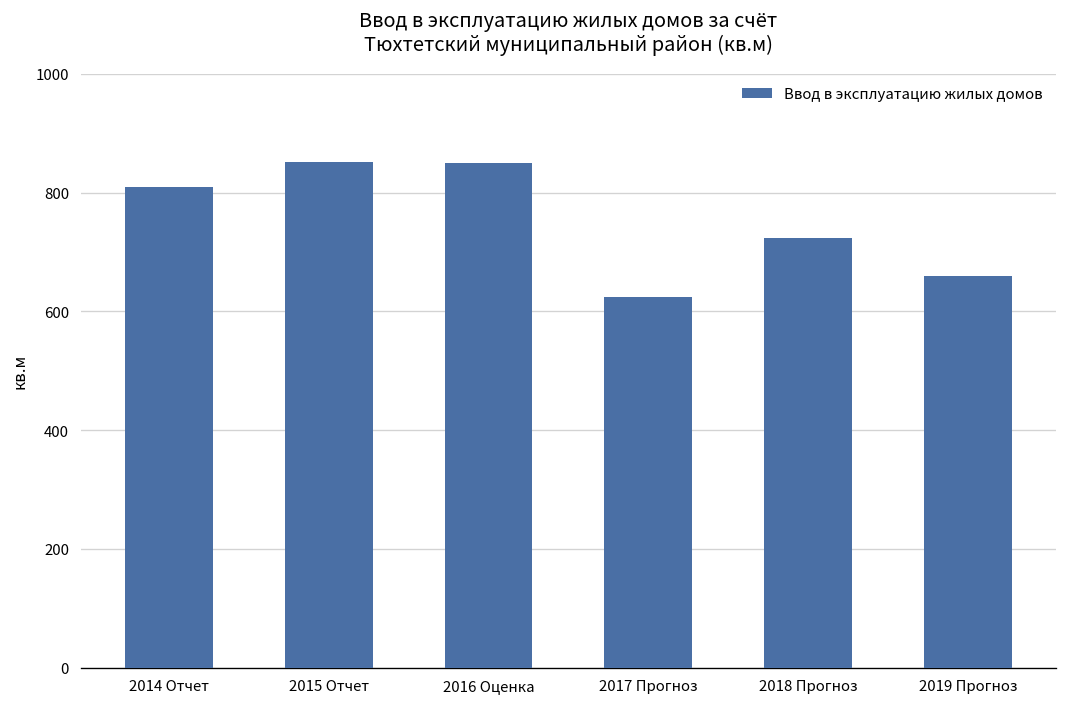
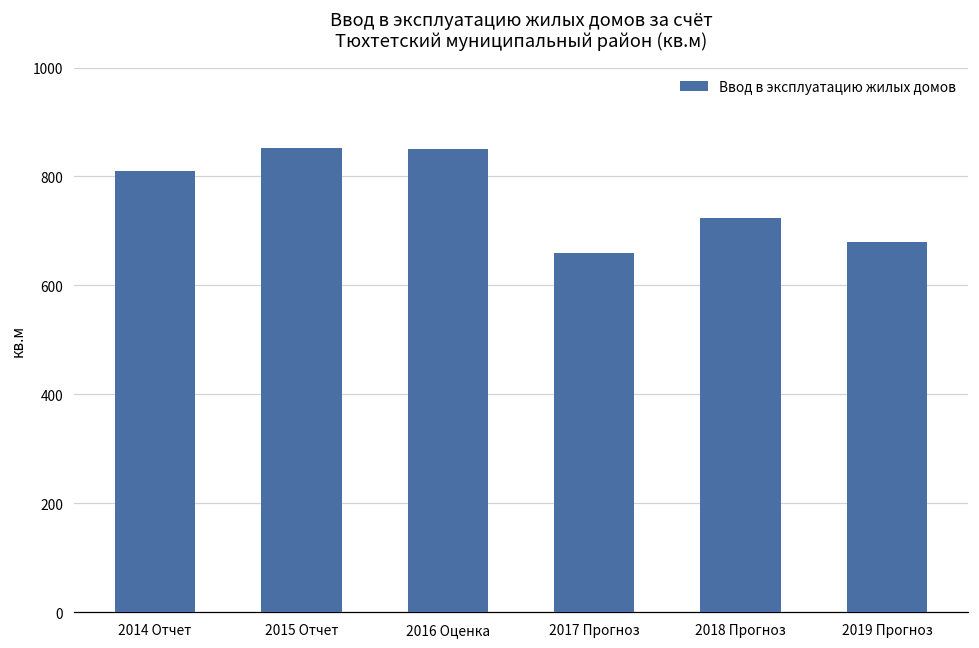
2017 Прогноз: 620 -> 660
2019 Прогноз: 660 -> 680
